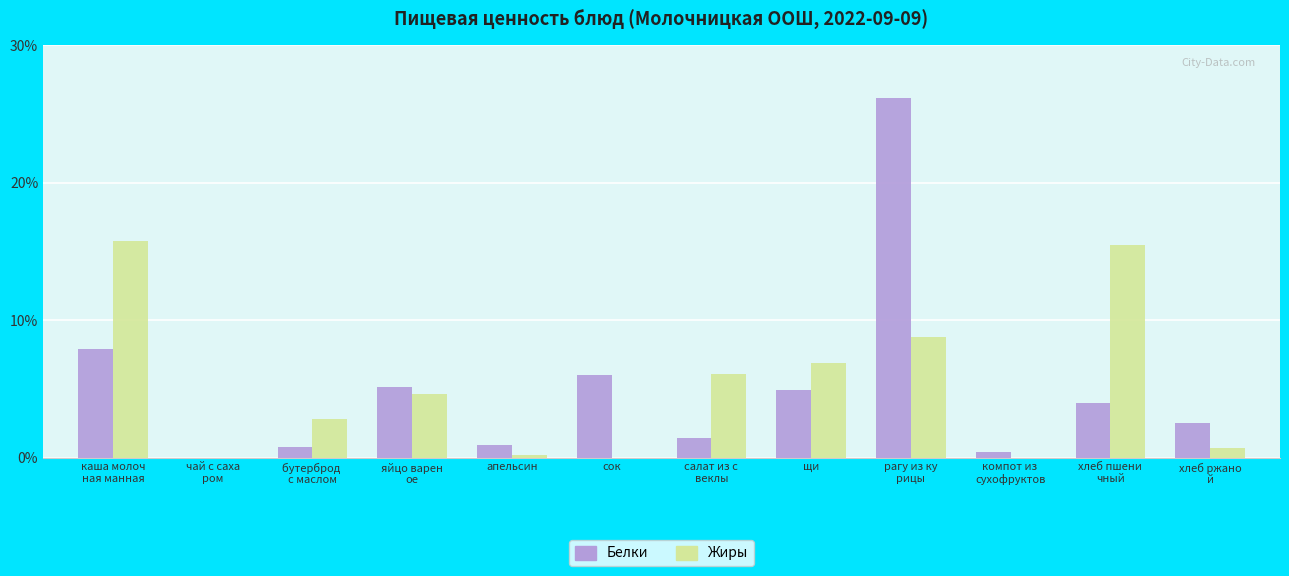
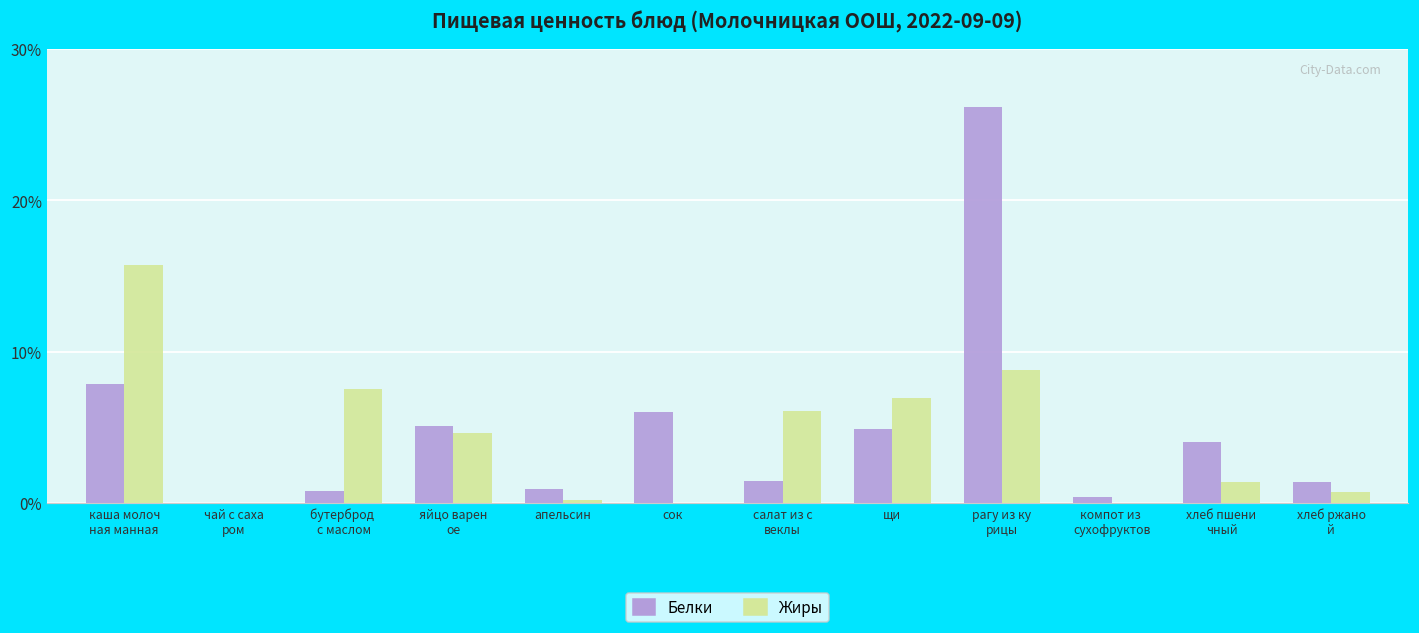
Жиры, бутерброд с маслом: 2.8% -> 7.5%
Жиры, хлеб пшени чный: 15.5% -> 1.4%
Белки, хлеб ржано й: 2.5% -> 1.4%
